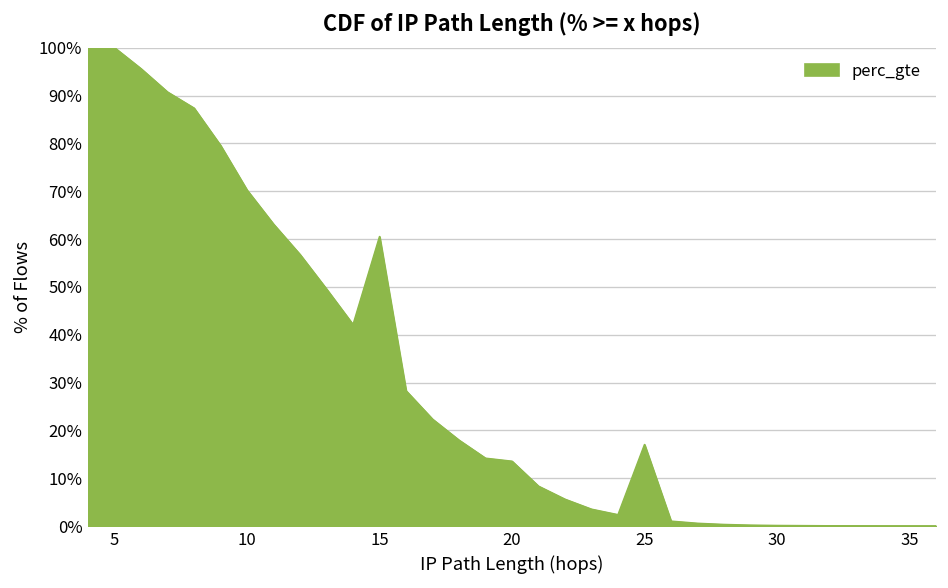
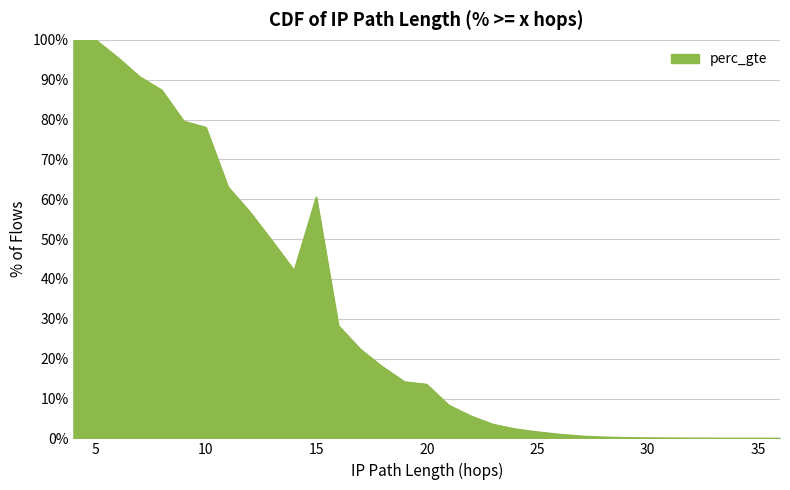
10: 70% -> 78%
25: 17% -> 2%
